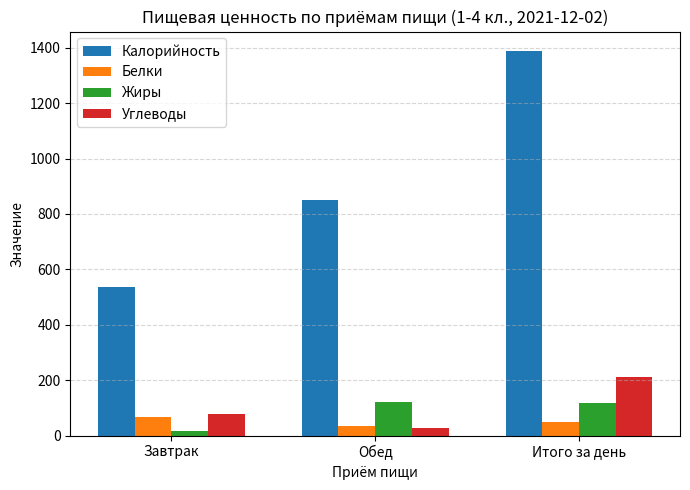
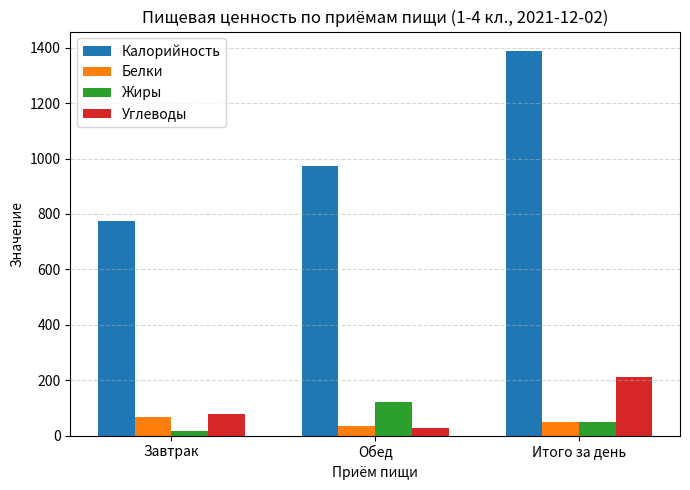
Калорийность, Завтрак: 540 -> 780
Калорийность, Обед: 850 -> 970
Жиры, Итого за день: 120 -> 50
